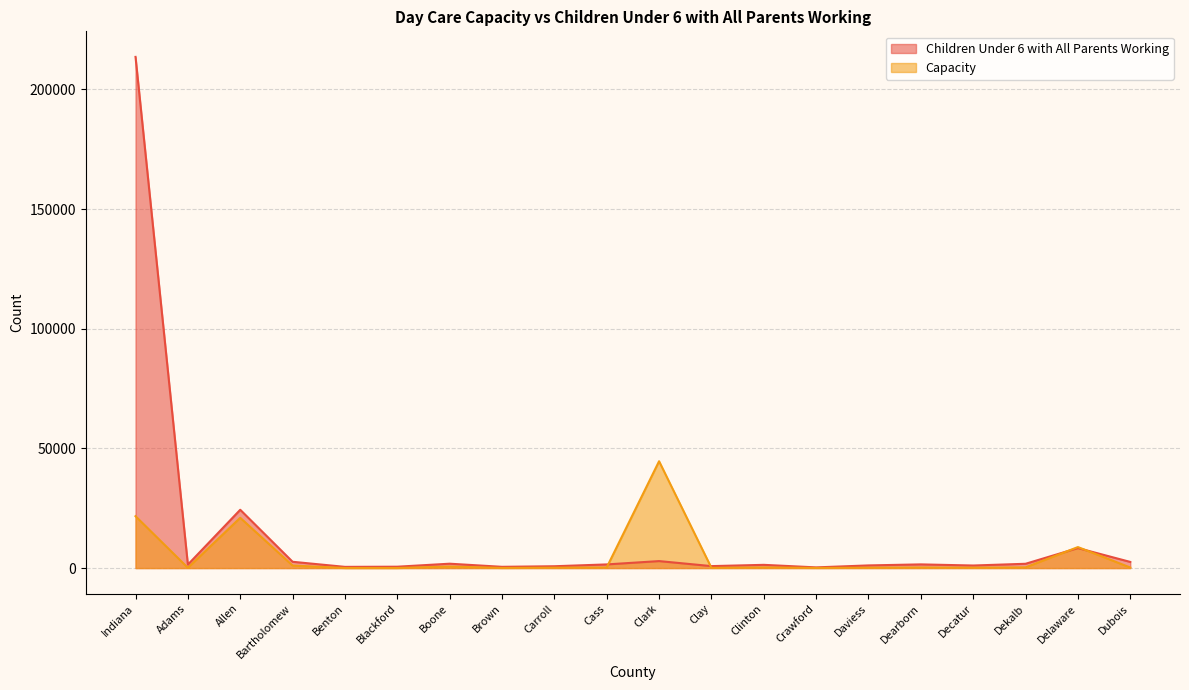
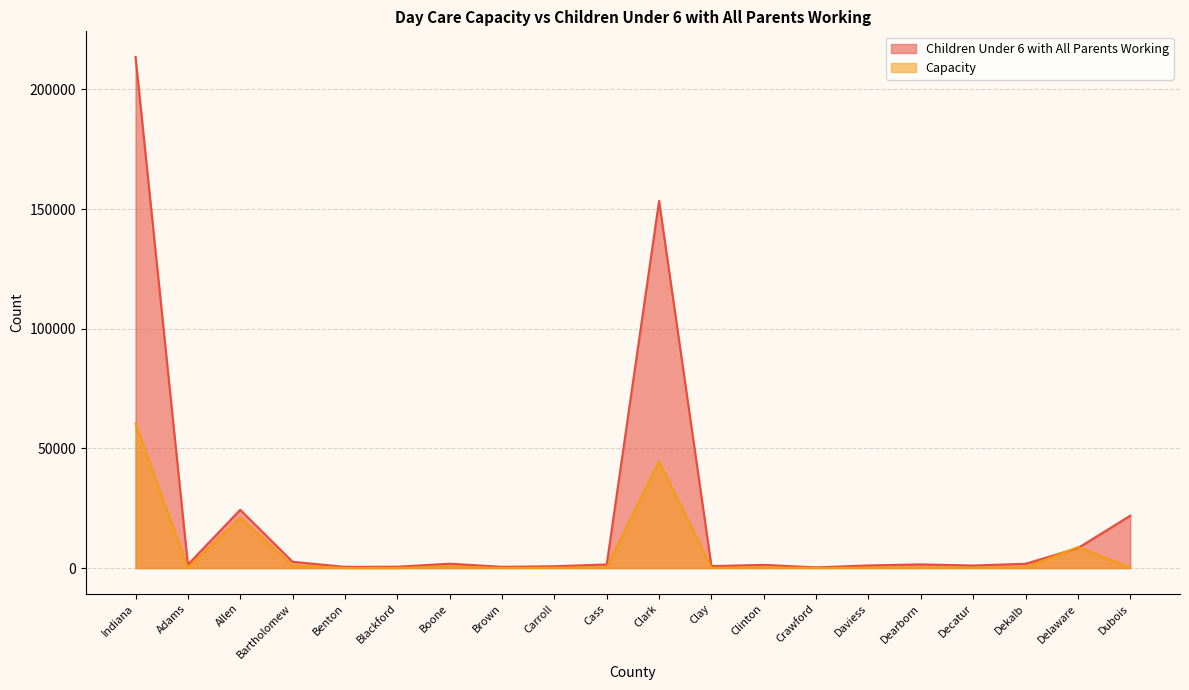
Capacity, Indiana: 22000 -> 60000
Children Under 6 with All Parents Working, Clark: 3000 -> 153000
Children Under 6 with All Parents Working, Dubois: 3000 -> 22000
